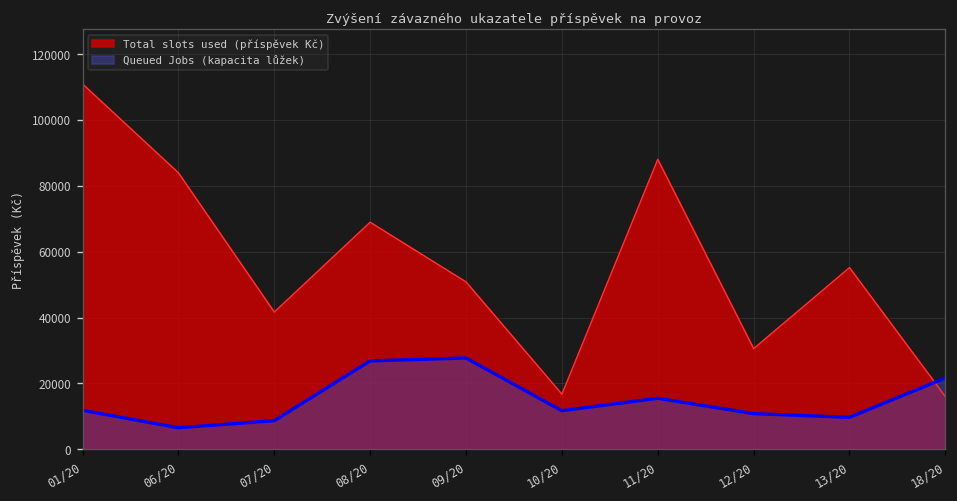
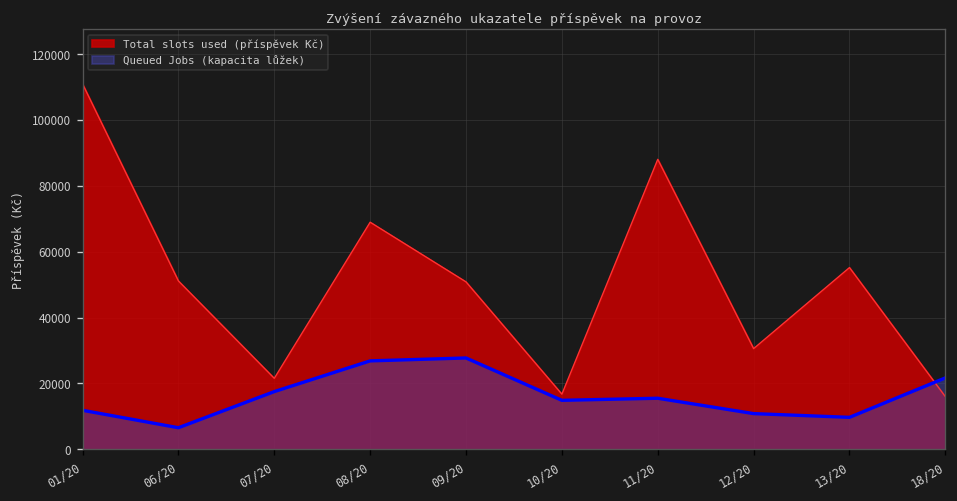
Total slots used (příspěvek Kč), 06/20: 84000 -> 51000
Total slots used (příspěvek Kč), 07/20: 42000 -> 22000
Queued Jobs (kapacita lůžek), 07/20: 9000 -> 18000
Queued Jobs (kapacita lůžek), 10/20: 12000 -> 15000
